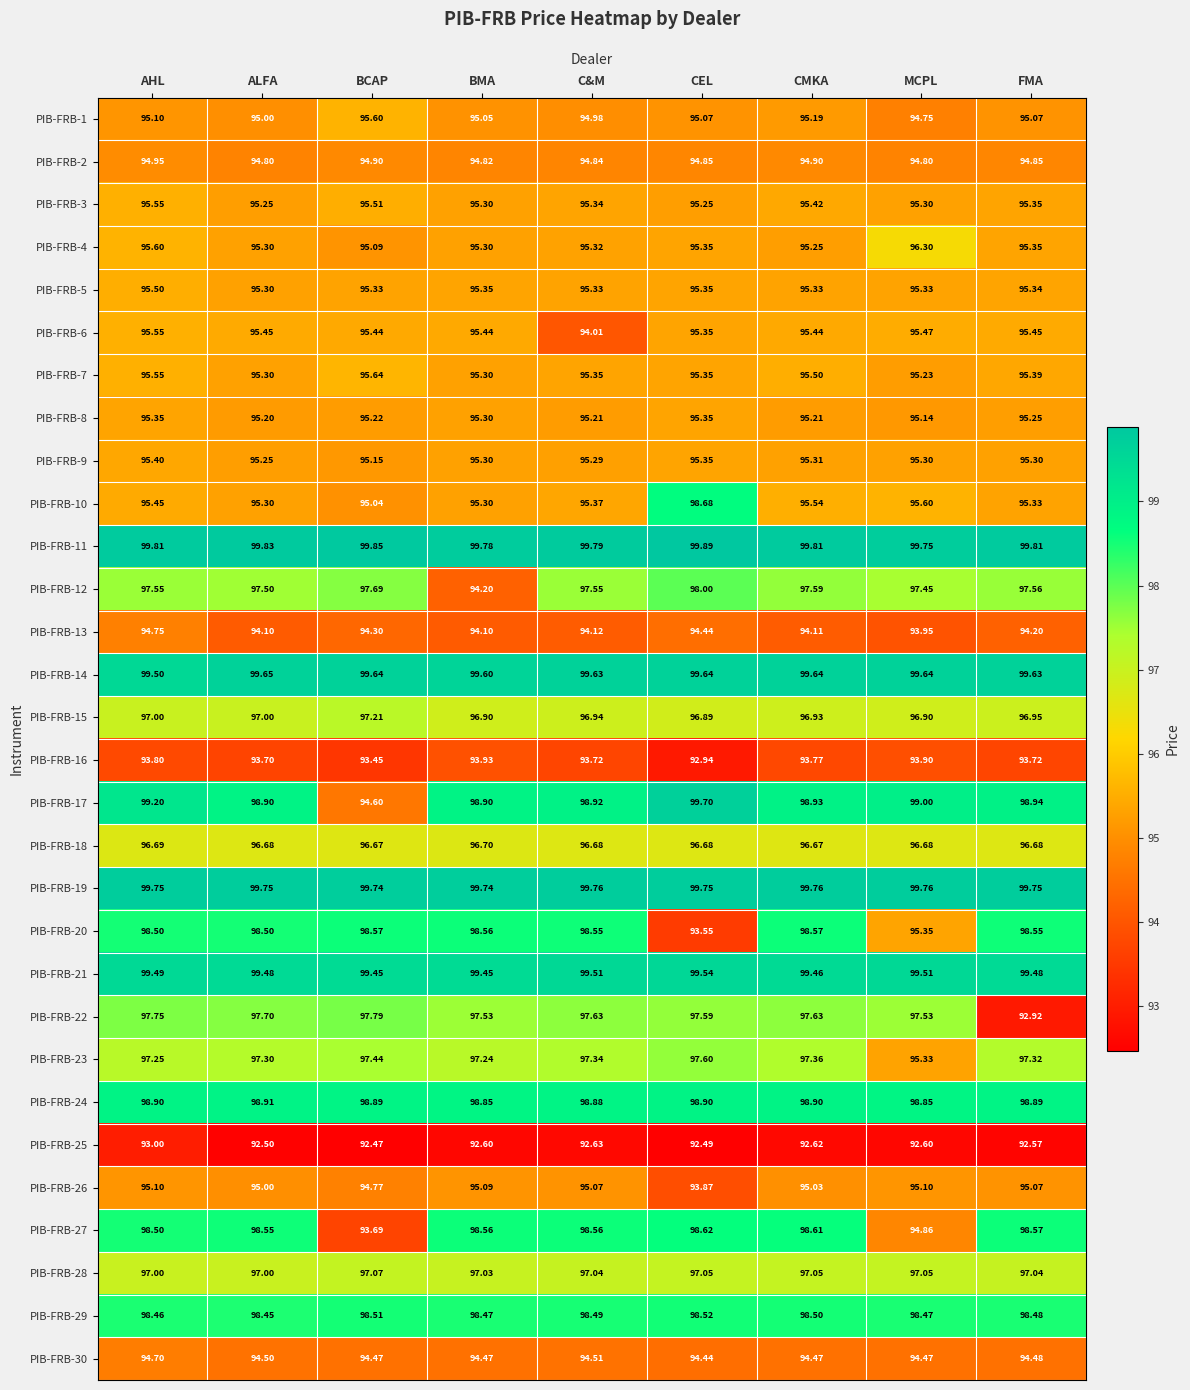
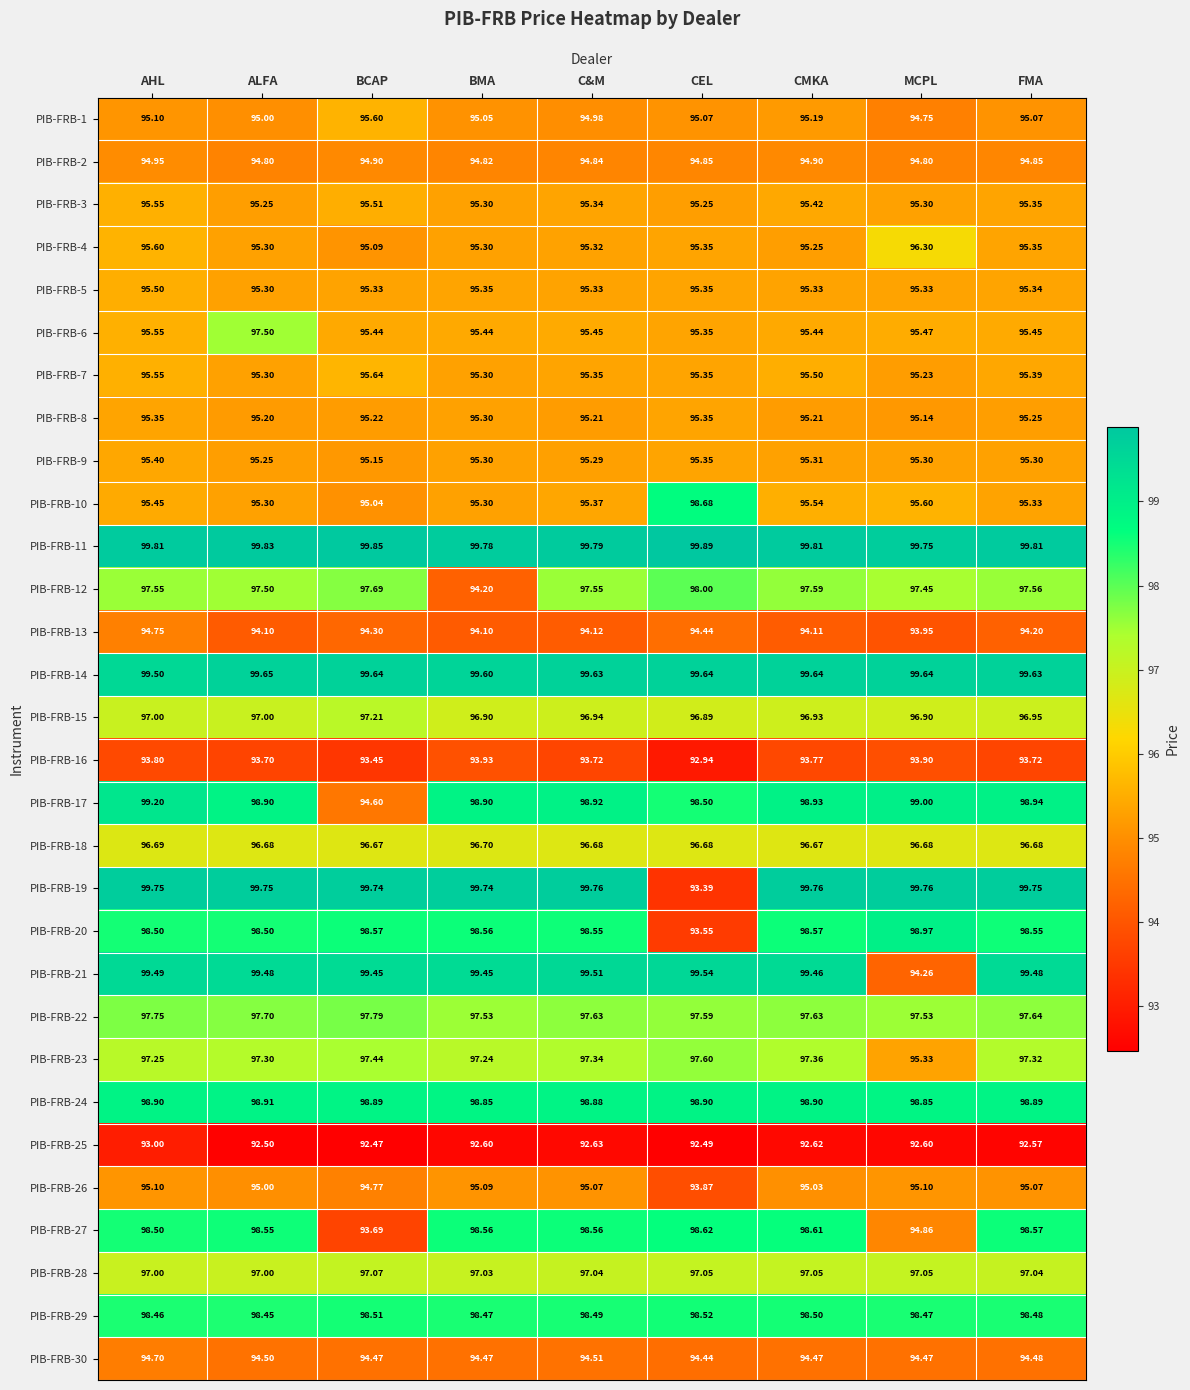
PIB-FRB-6, ALFA: 95.45 -> 97.50
PIB-FRB-6, C&M: 94.01 -> 95.45
PIB-FRB-17, CEL: 99.70 -> 98.50
PIB-FRB-19, CEL: 99.75 -> 93.39
PIB-FRB-20, MCPL: 95.35 -> 98.97
PIB-FRB-21, MCPL: 99.51 -> 94.26
PIB-FRB-22, FMA: 92.92 -> 97.64
